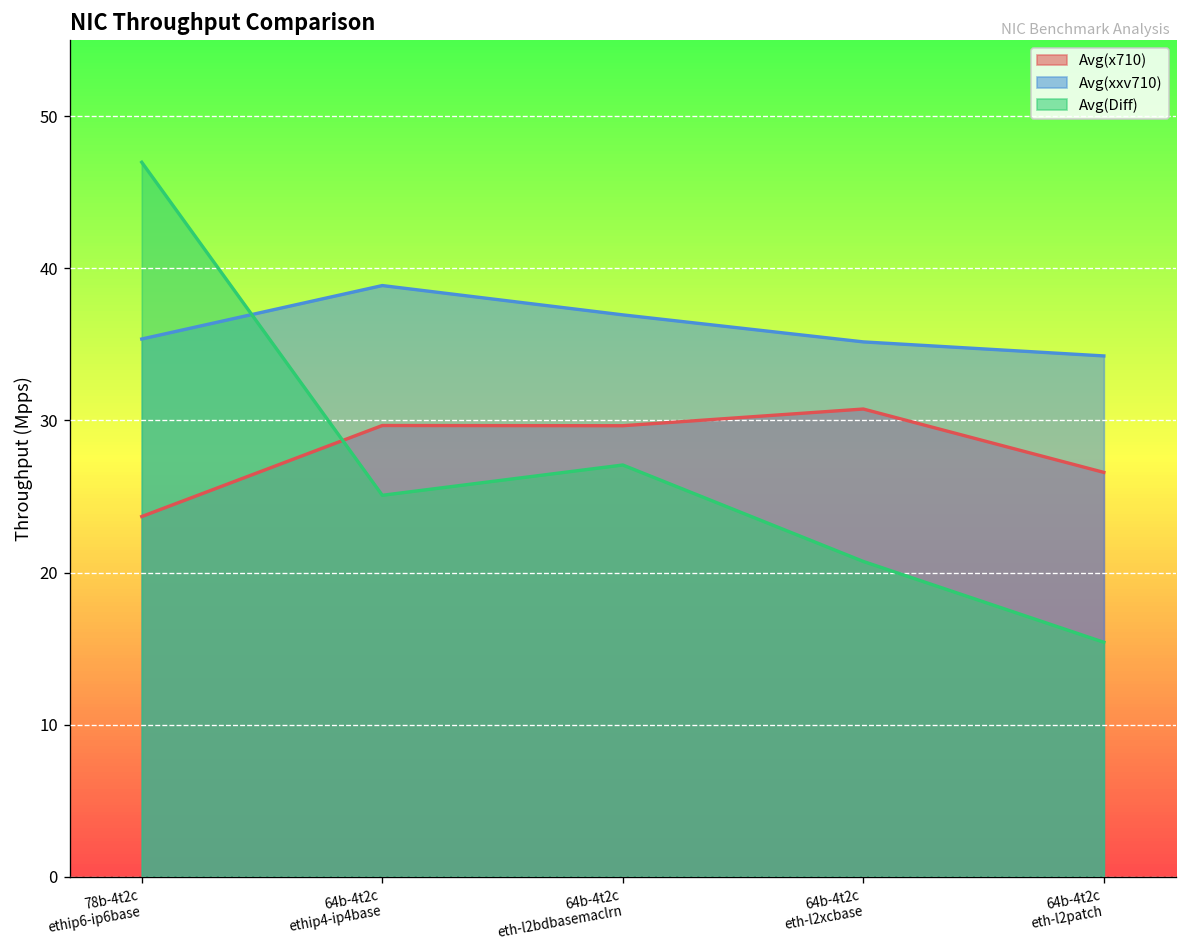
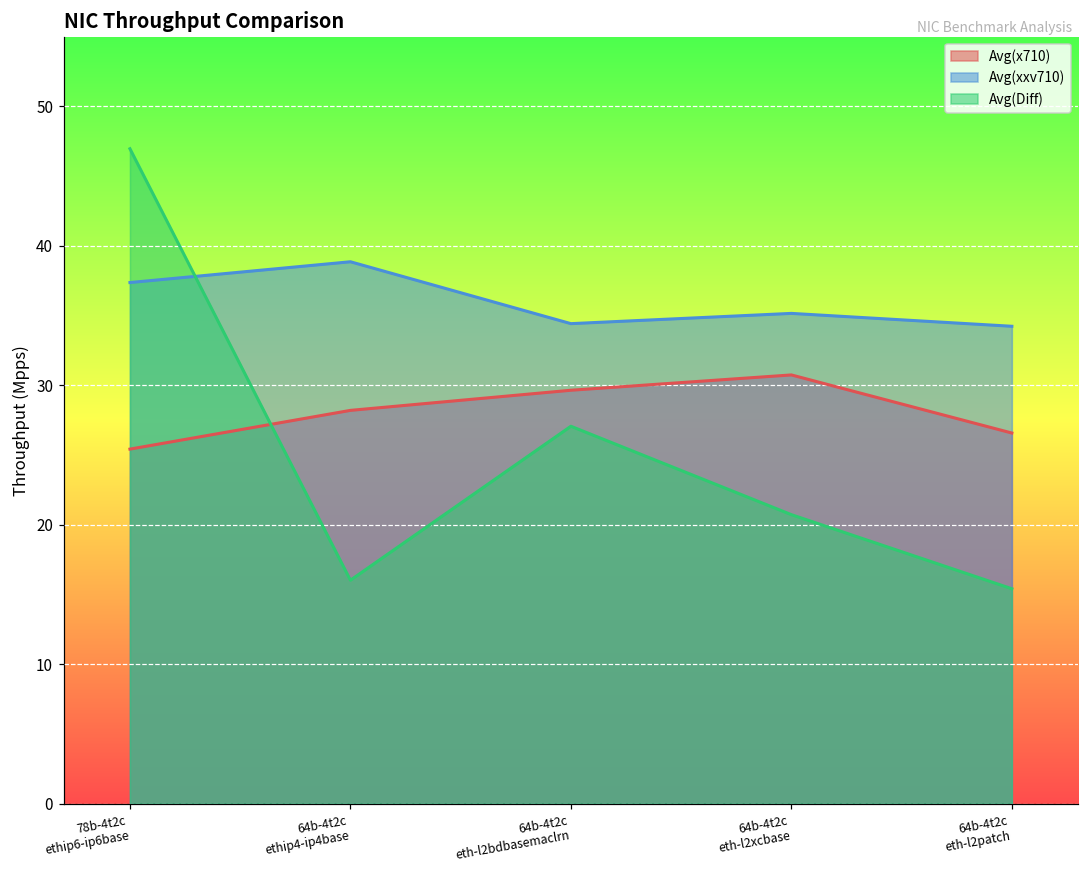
Avg(x710), 78b-4t2c ethip6-ip6base: 23.7 -> 25.4
Avg(xxv710), 78b-4t2c ethip6-ip6base: 35.3 -> 37.4
Avg(x710), 64b-4t2c ethip4-ip4base: 29.7 -> 28.2
Avg(Diff), 64b-4t2c ethip4-ip4base: 25.1 -> 16.0
Avg(xxv710), 64b-4t2c eth-l2bdbasemaclrn: 36.9 -> 34.4
